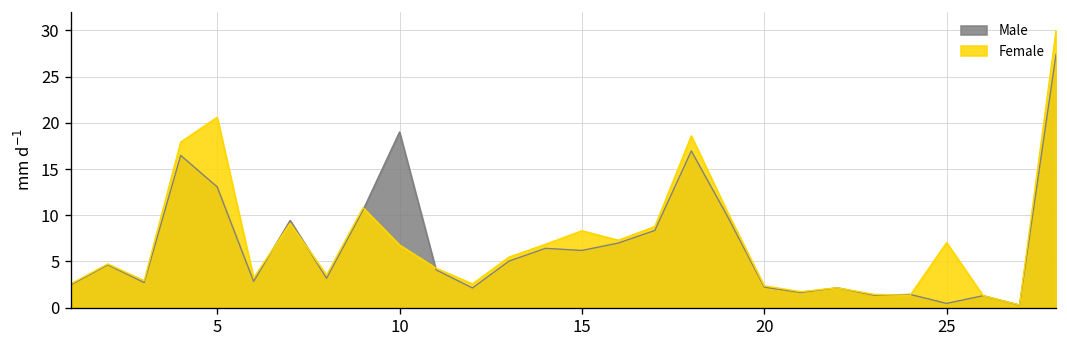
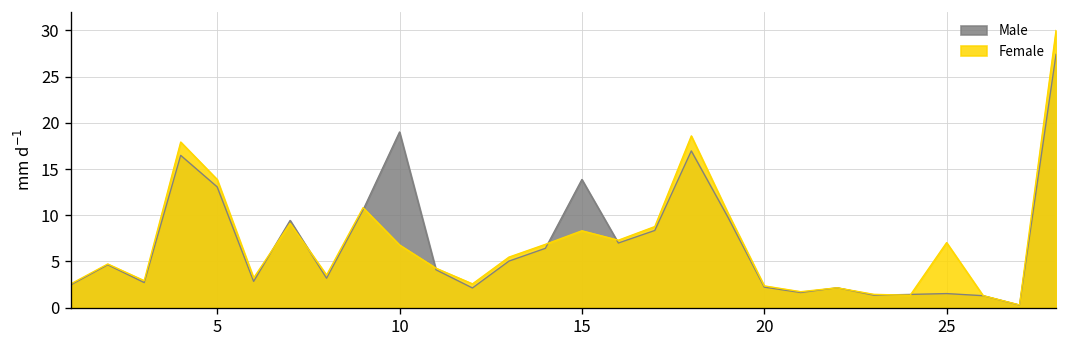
Female, 5: 21 -> 14
Male, 15: 6 -> 14
Male, 25: 0 -> 2
